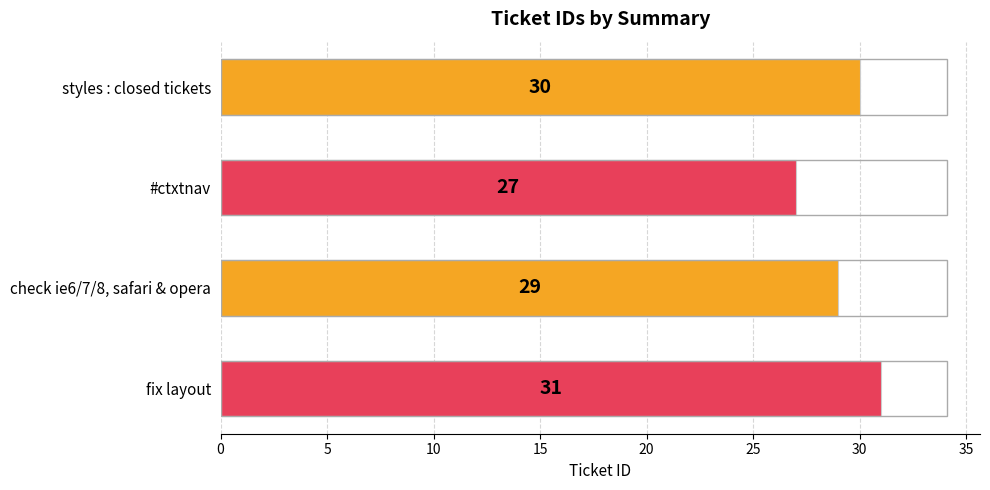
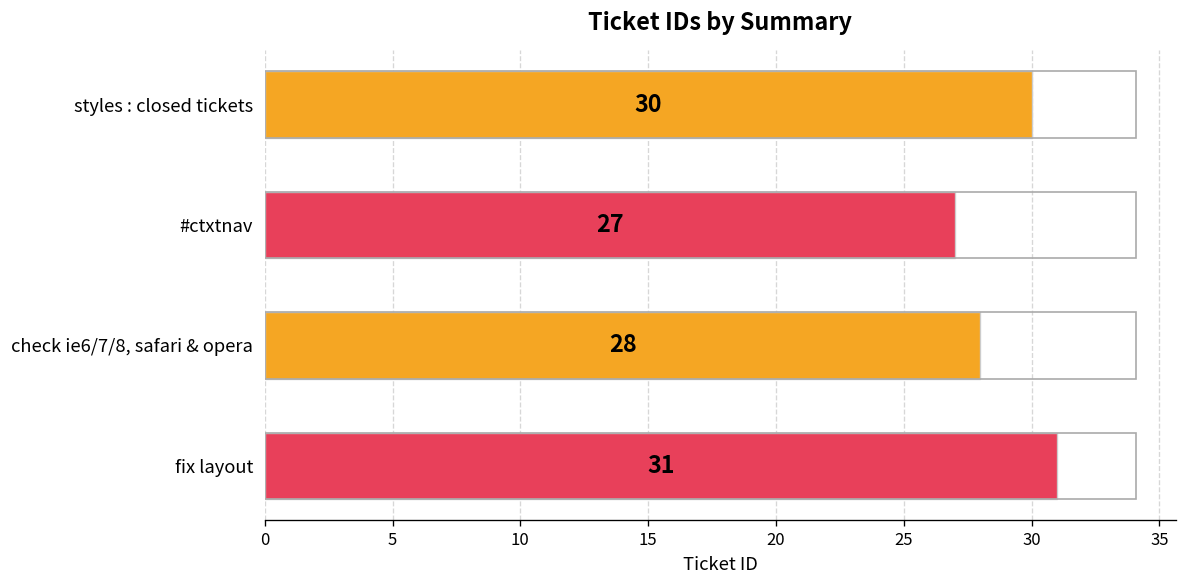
check ie6/7/8, safari & opera: 29 -> 28
